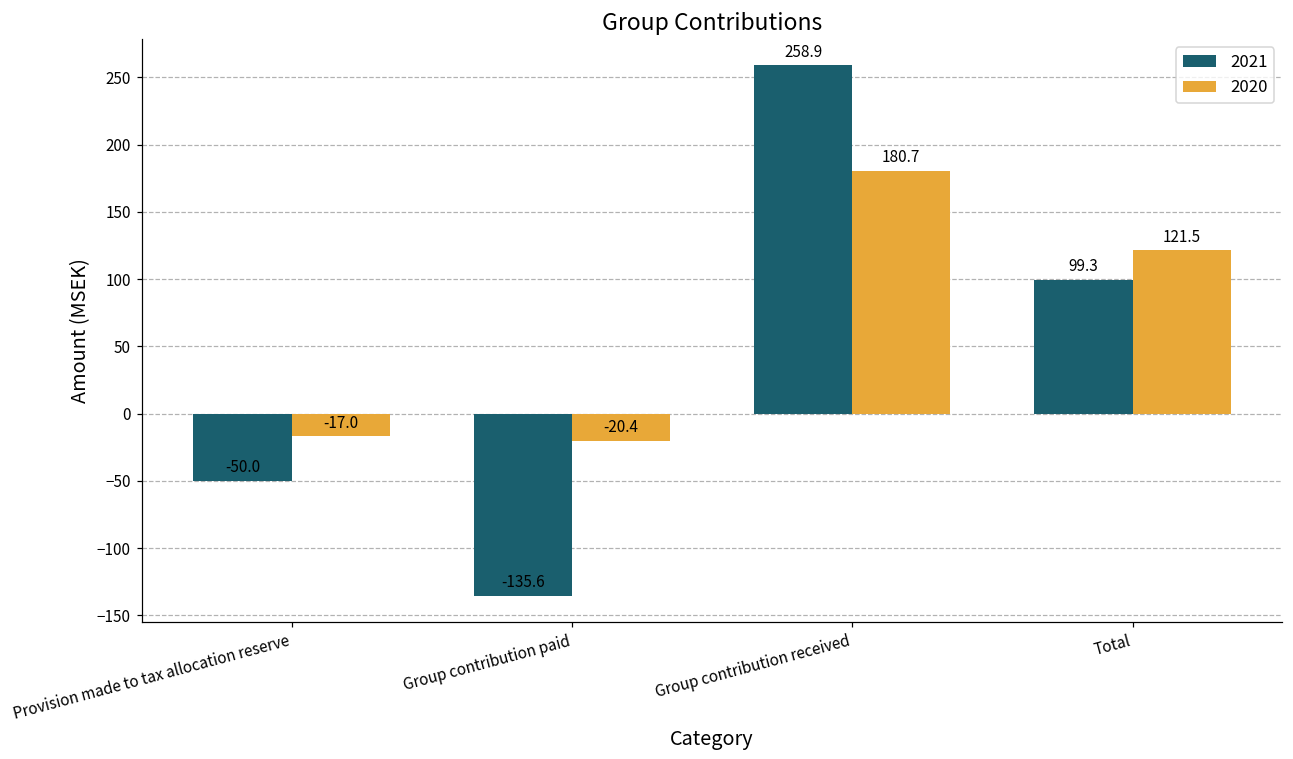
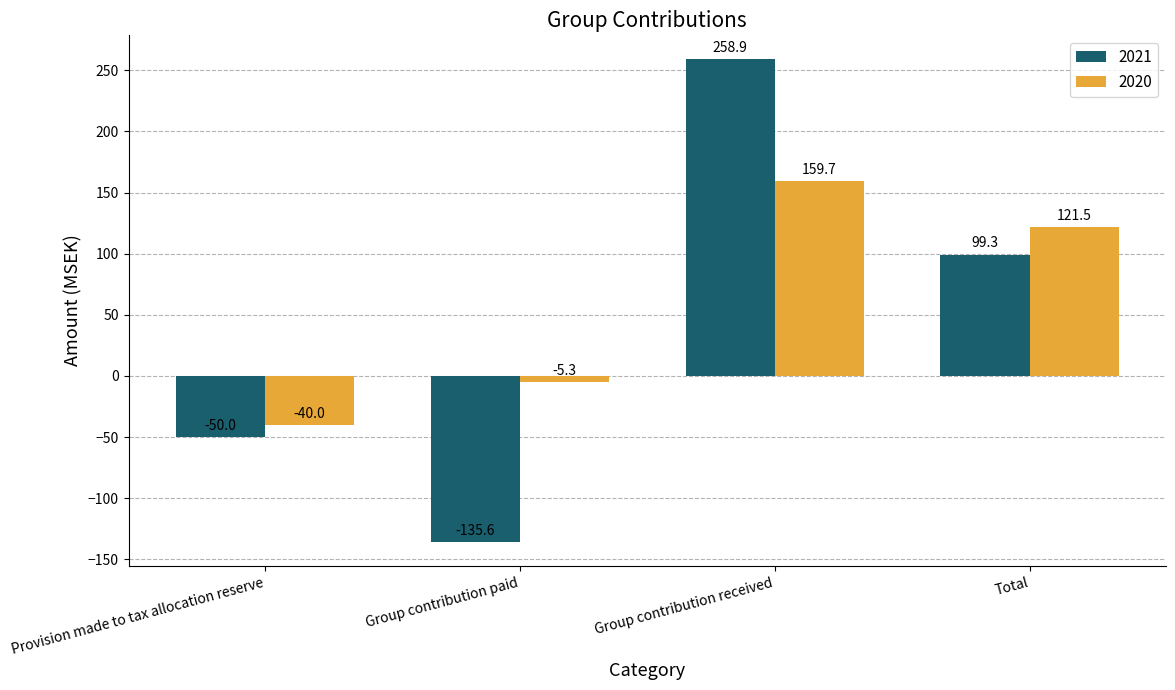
2020, Provision made to tax allocation reserve: -17.0 -> -40.0
2020, Group contribution paid: -20.4 -> -5.3
2020, Group contribution received: 180.7 -> 159.7
